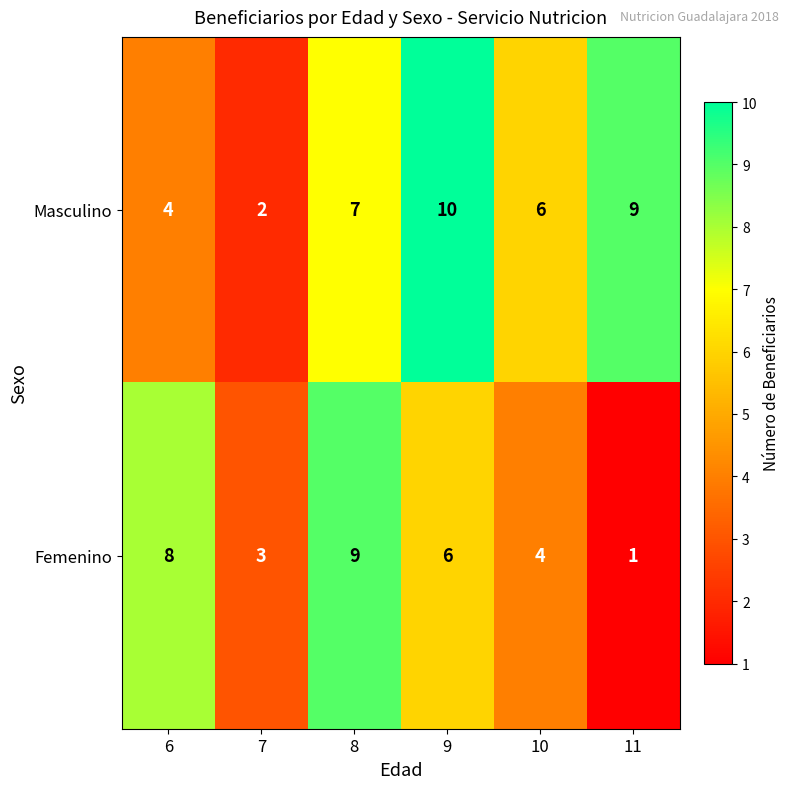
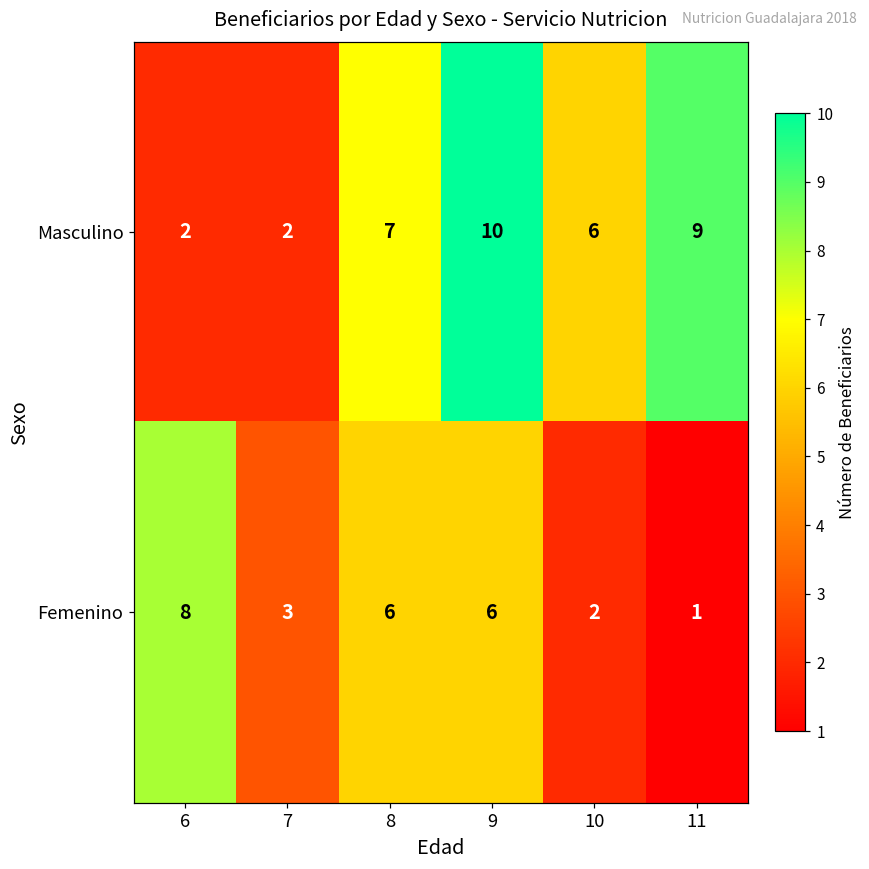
Masculino, 6: 4 -> 2
Femenino, 8: 9 -> 6
Femenino, 10: 4 -> 2
